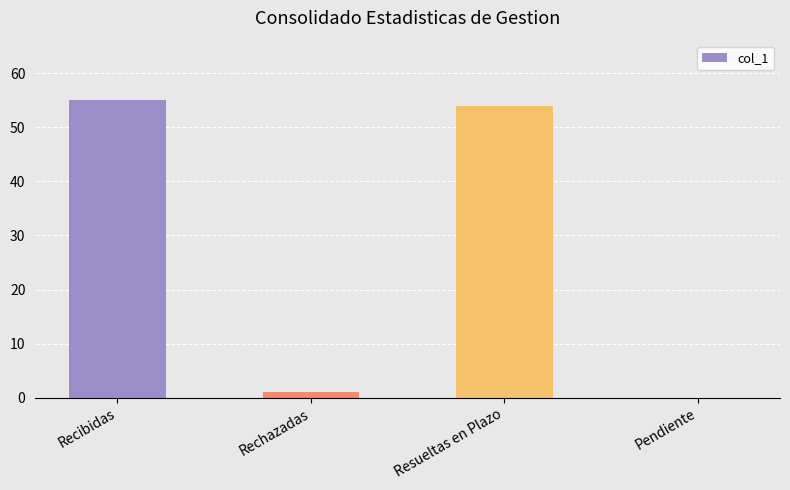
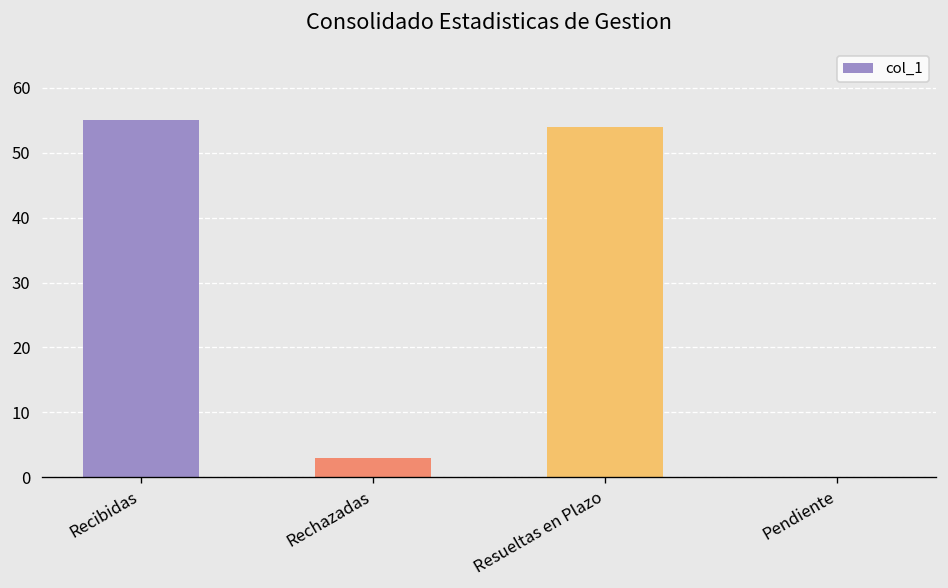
Rechazadas: 1 -> 3
